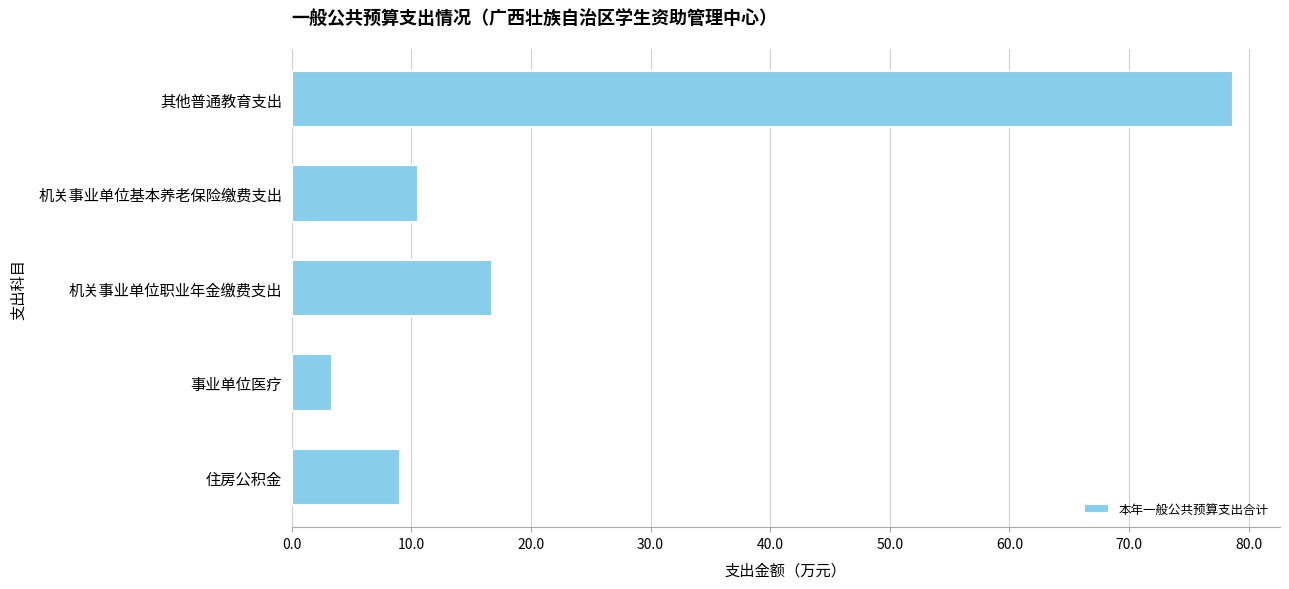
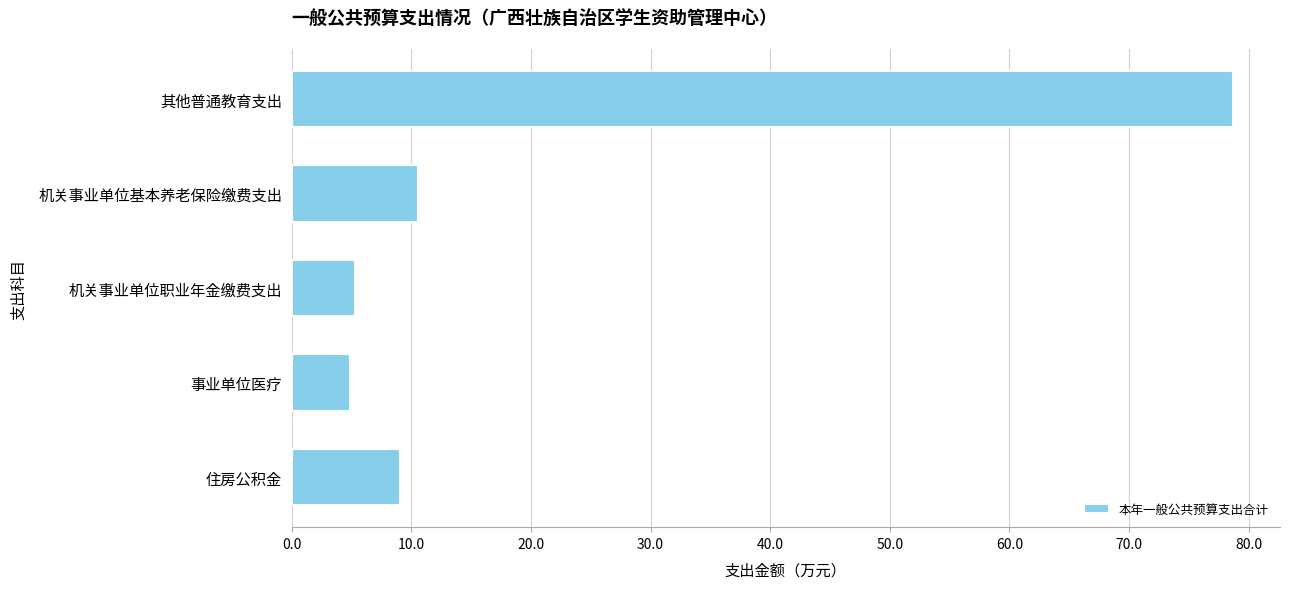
机关事业单位职业年金缴费支出: 16.8 -> 5.3
事业单位医疗: 3.4 -> 4.9
